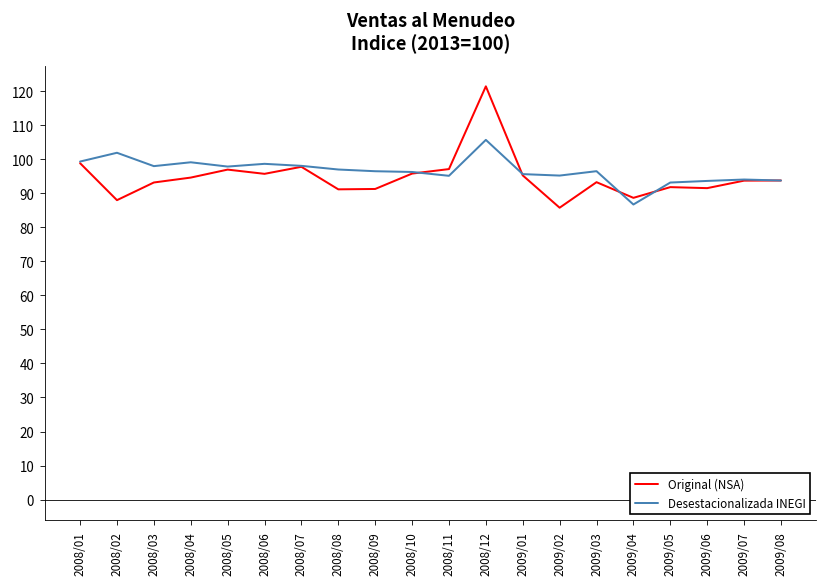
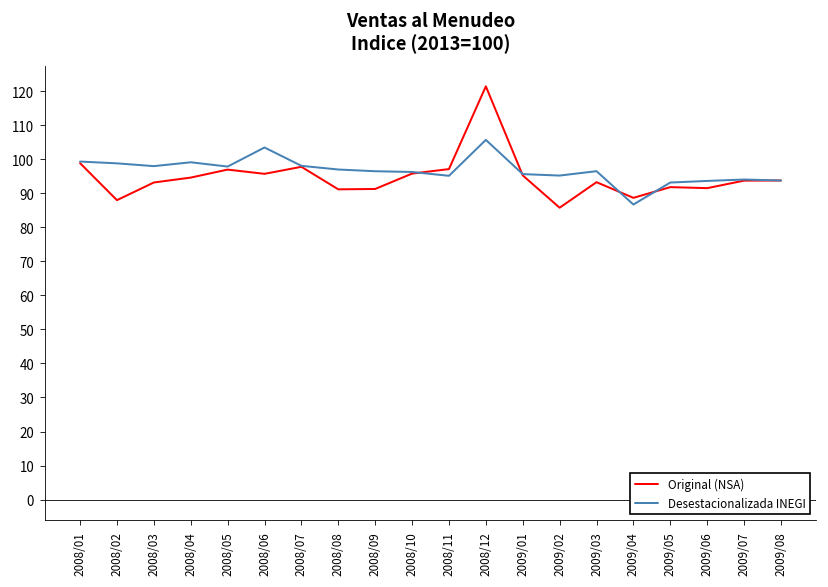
Desestacionalizada INEGI, 2008/02: 102 -> 99
Desestacionalizada INEGI, 2008/06: 99 -> 103
